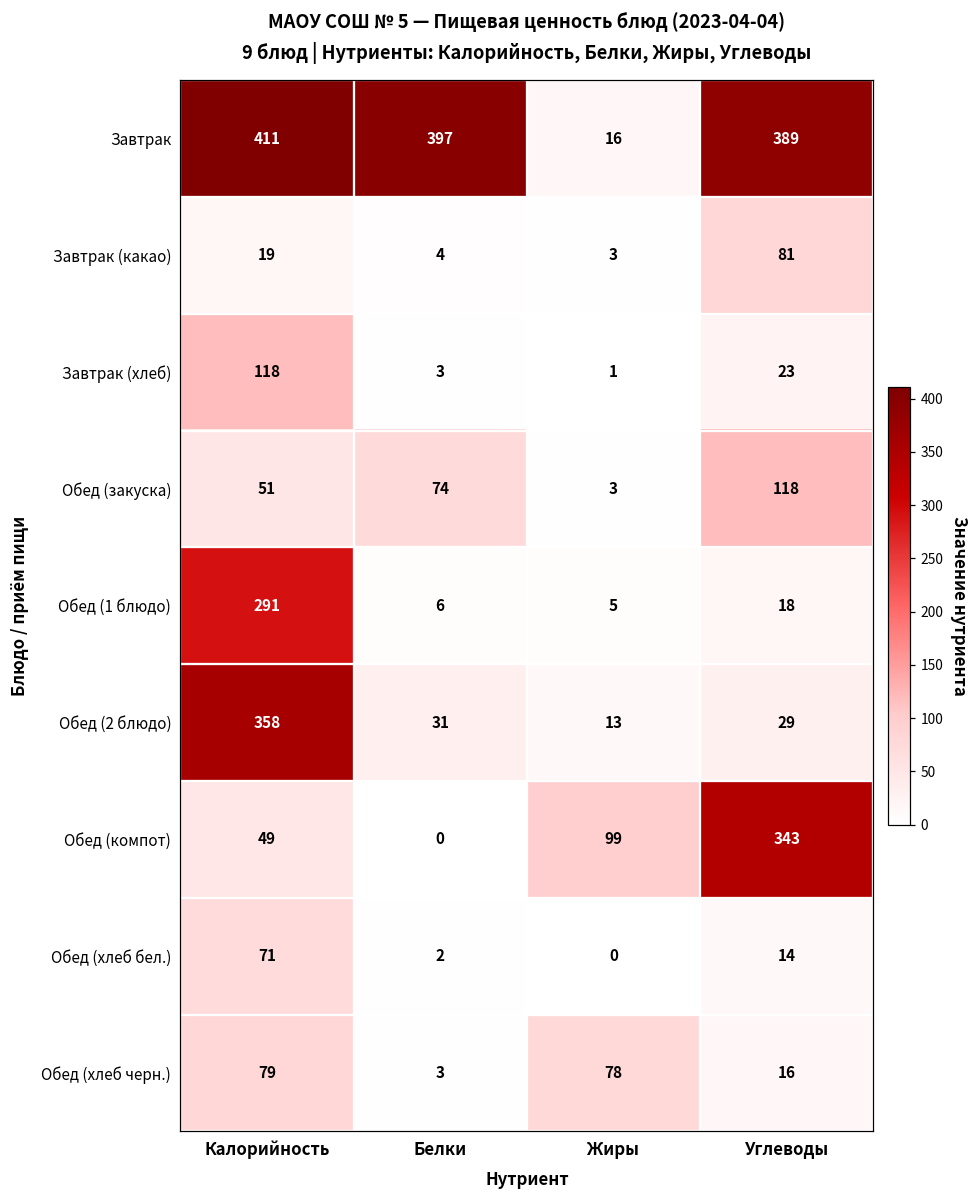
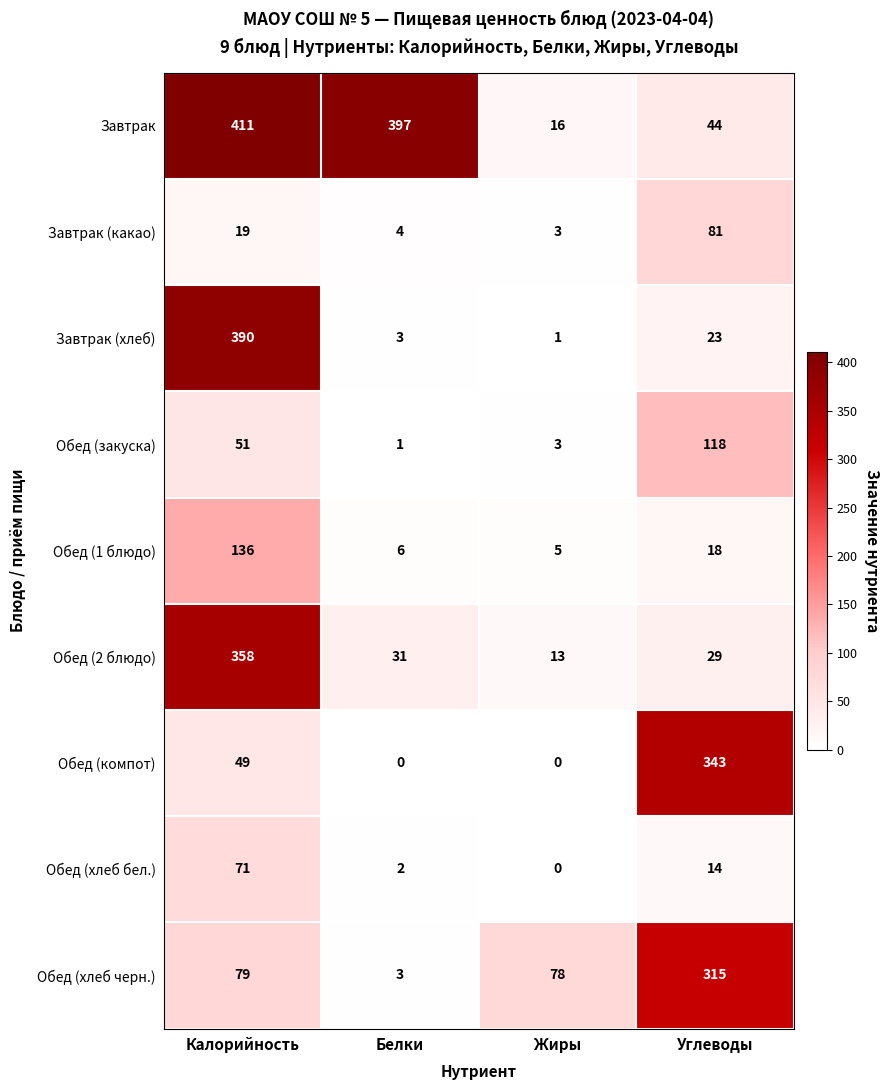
Завтрак, Углеводы: 389 -> 44
Завтрак (хлеб), Калорийность: 118 -> 390
Обед (закуска), Белки: 74 -> 1
Обед (1 блюдо), Калорийность: 291 -> 136
Обед (компот), Жиры: 99 -> 0
Обед (хлеб черн.), Углеводы: 16 -> 315
